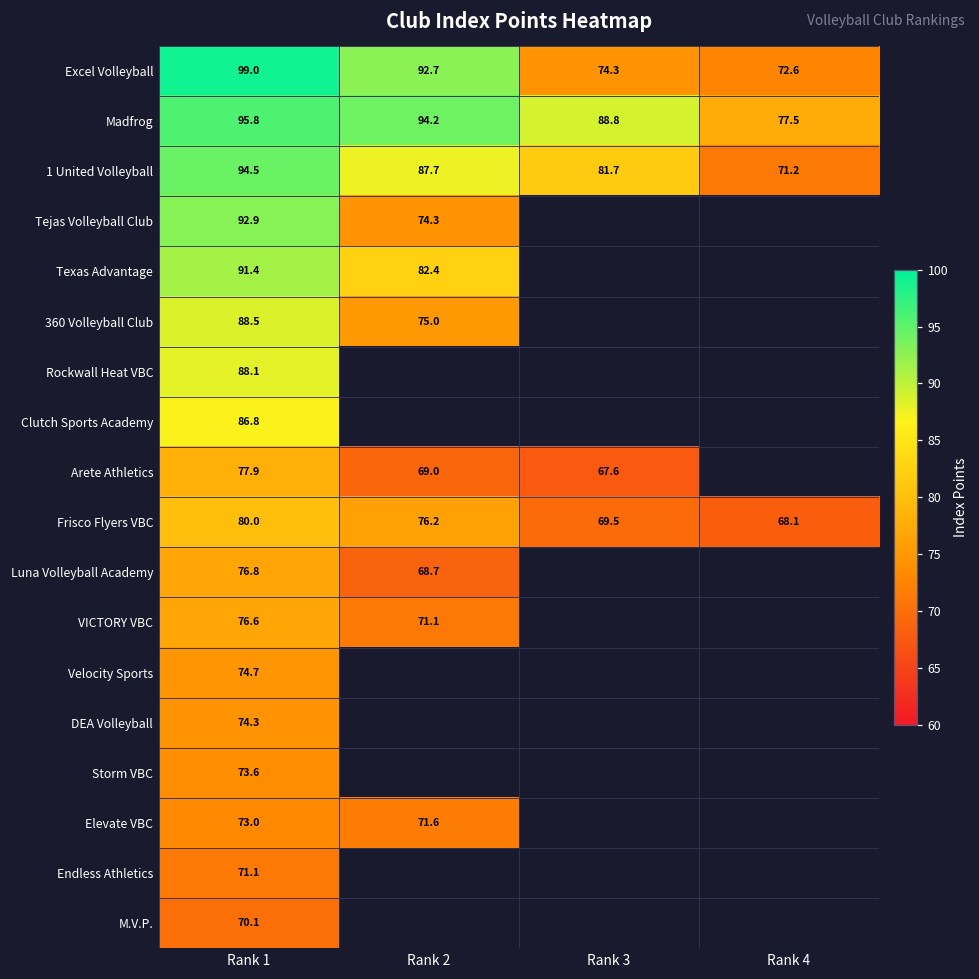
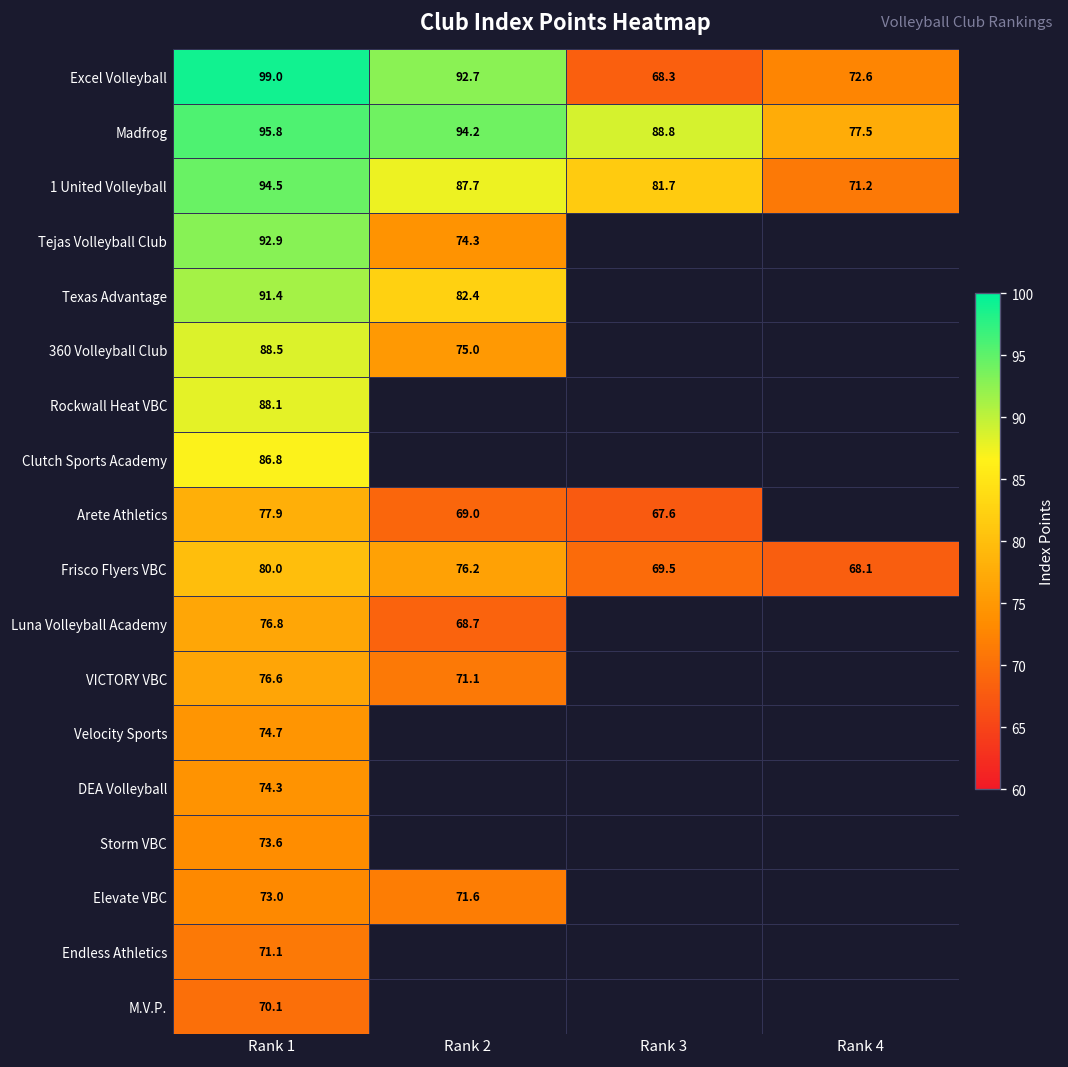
Excel Volleyball, Rank 3: 74.3 -> 68.3
